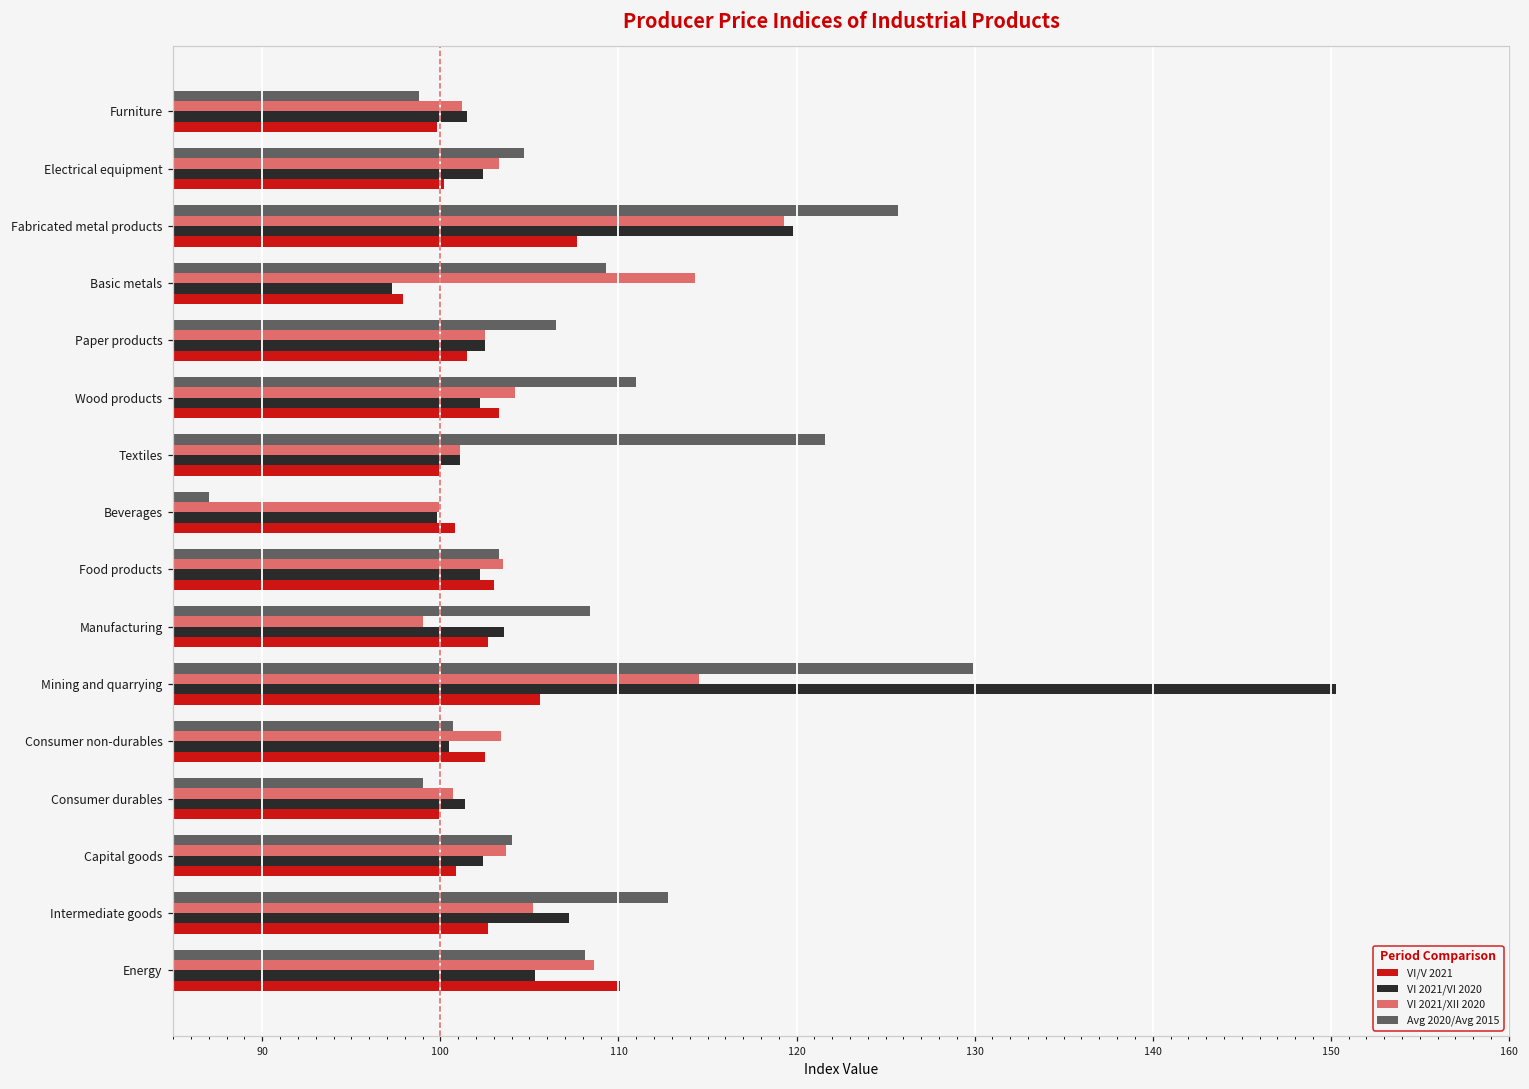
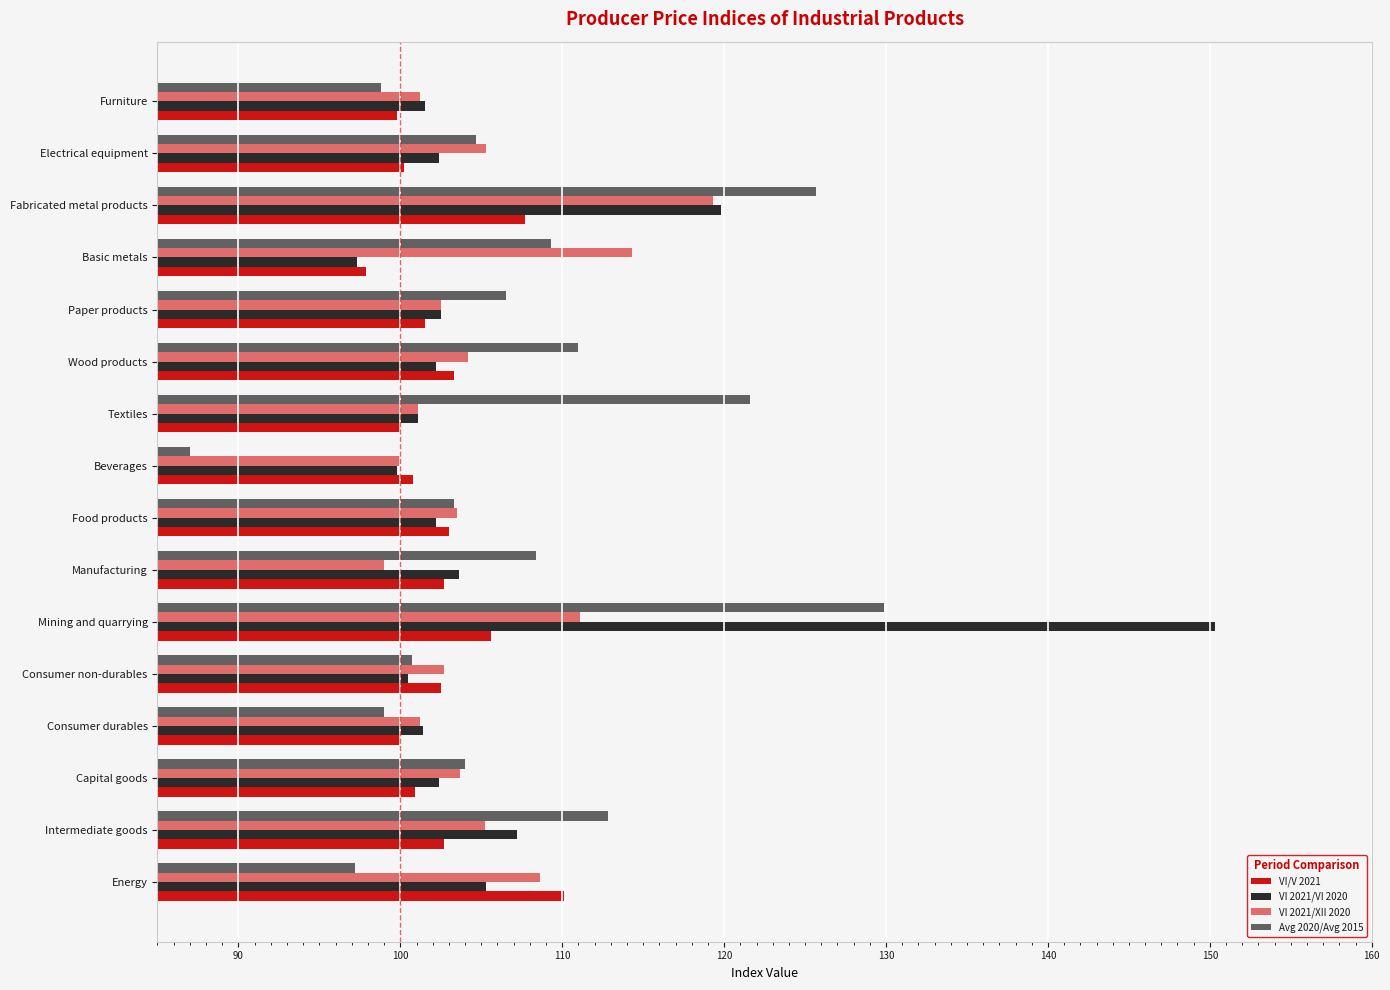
VI 2021/XII 2020, Electrical equipment: 103.3 -> 105.3
VI 2021/XII 2020, Mining and quarrying: 114.5 -> 111.1
VI 2021/XII 2020, Consumer non-durables: 103.4 -> 102.7
VI 2021/XII 2020, Consumer durables: 100.7 -> 101.2
Avg 2020/Avg 2015, Energy: 108.1 -> 97.2
